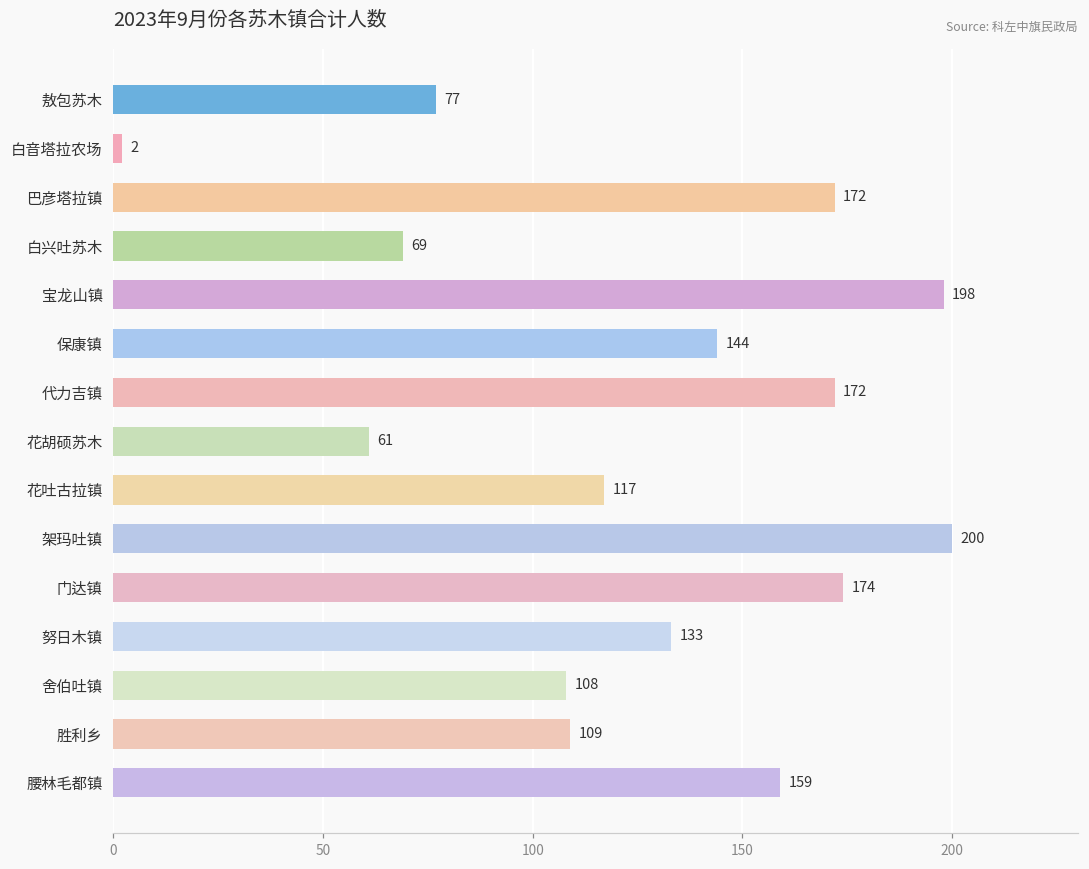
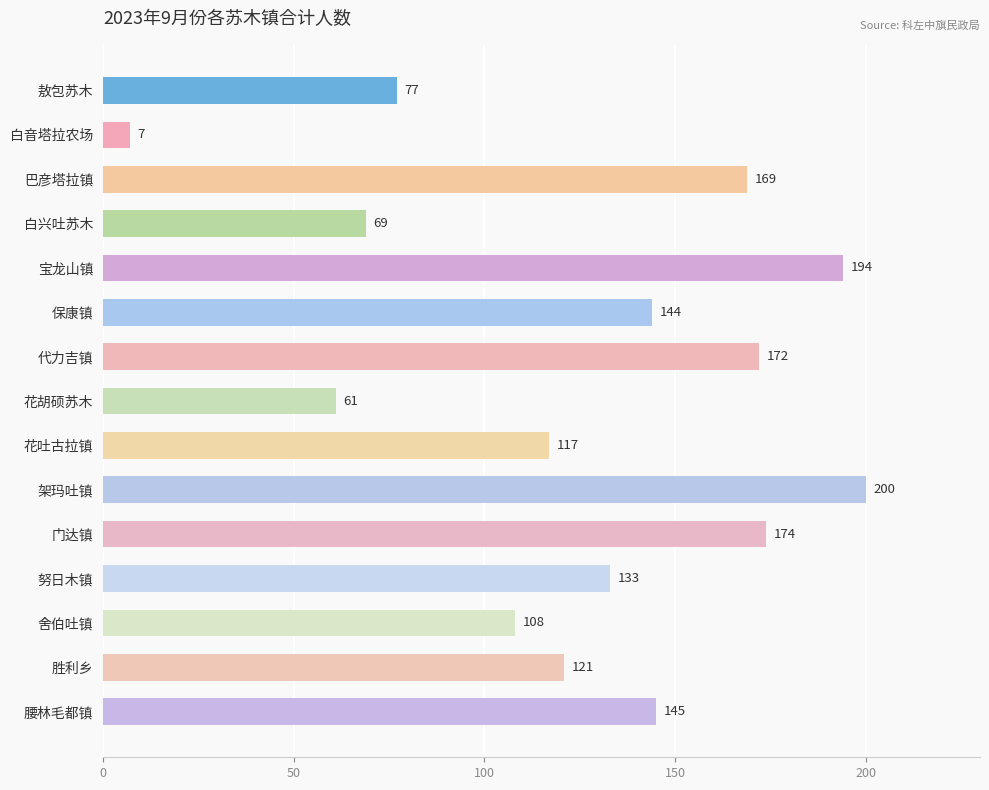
白音塔拉农场: 2 -> 7
巴彦塔拉镇: 172 -> 169
宝龙山镇: 198 -> 194
胜利乡: 109 -> 121
腰林毛都镇: 159 -> 145
